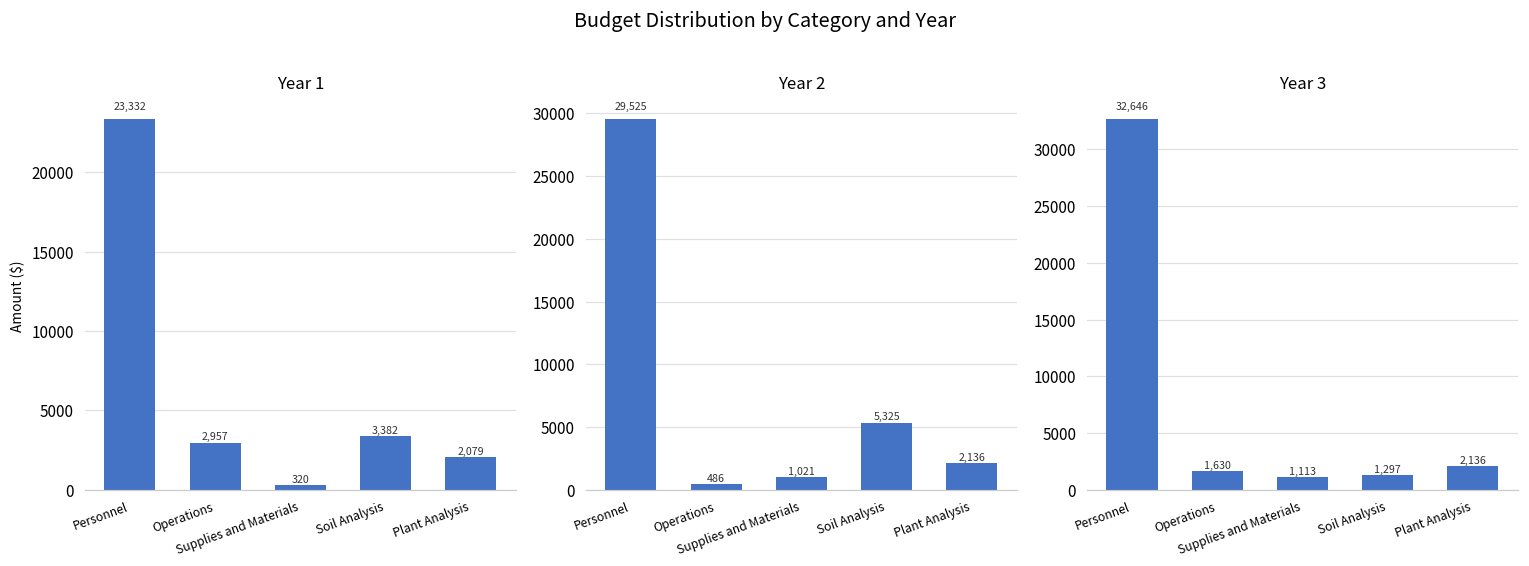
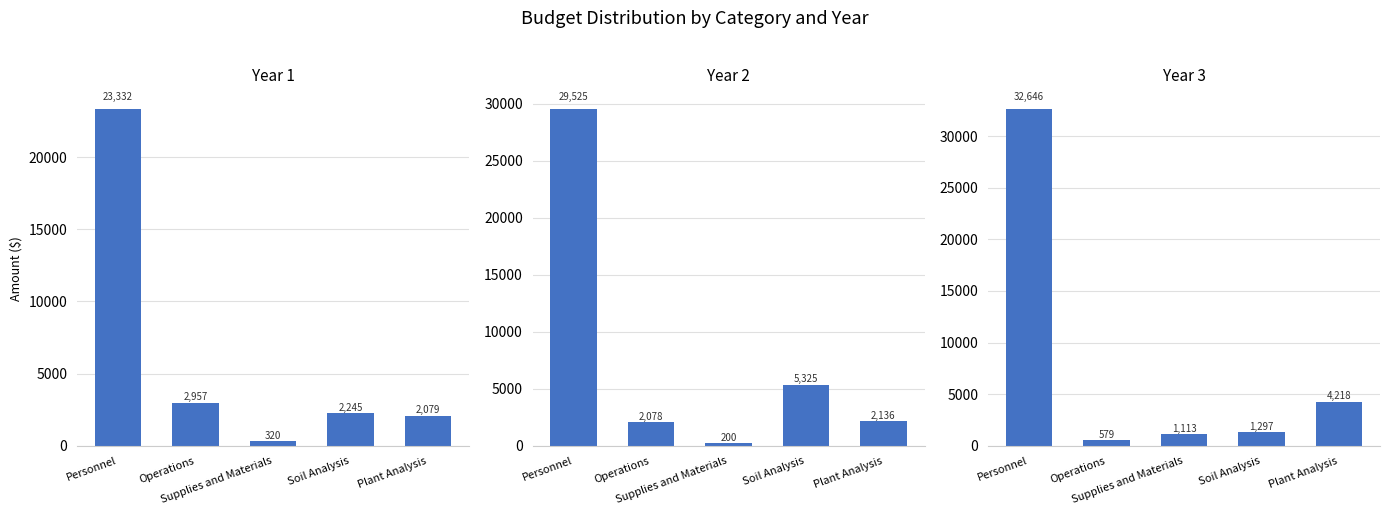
Year 1, Soil Analysis: 3,382 -> 2,245
Year 2, Operations: 486 -> 2,078
Year 2, Supplies and Materials: 1,021 -> 200
Year 3, Operations: 1,630 -> 579
Year 3, Plant Analysis: 2,136 -> 4,218
